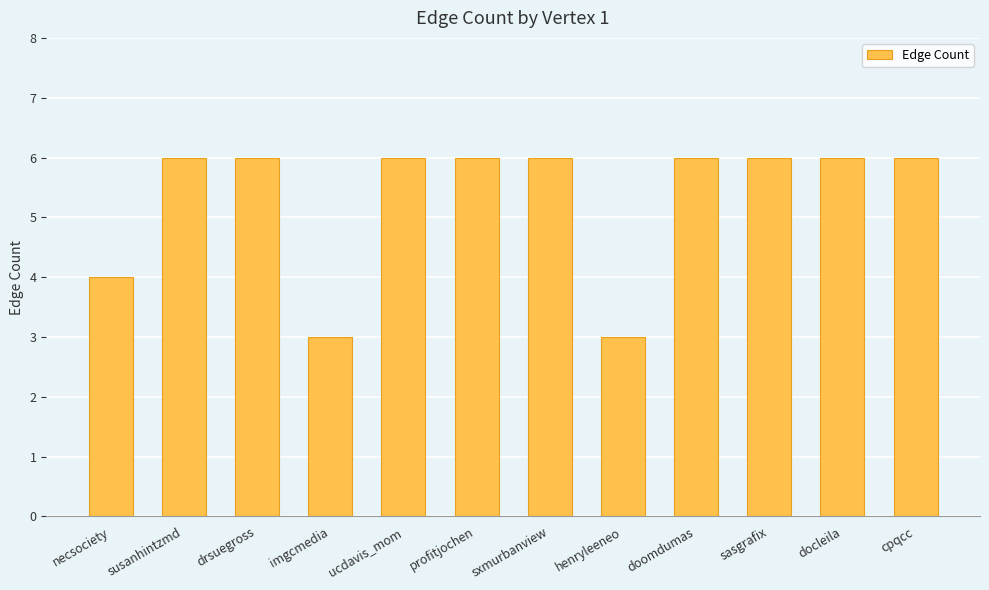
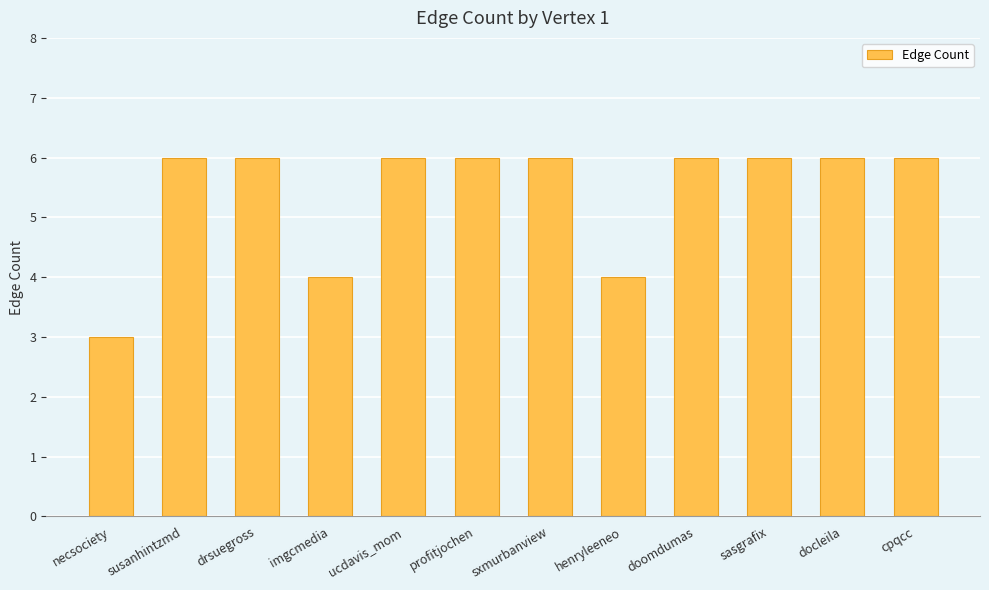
necsociety: 4 -> 3
imgcmedia: 3 -> 4
henryleeneo: 3 -> 4
